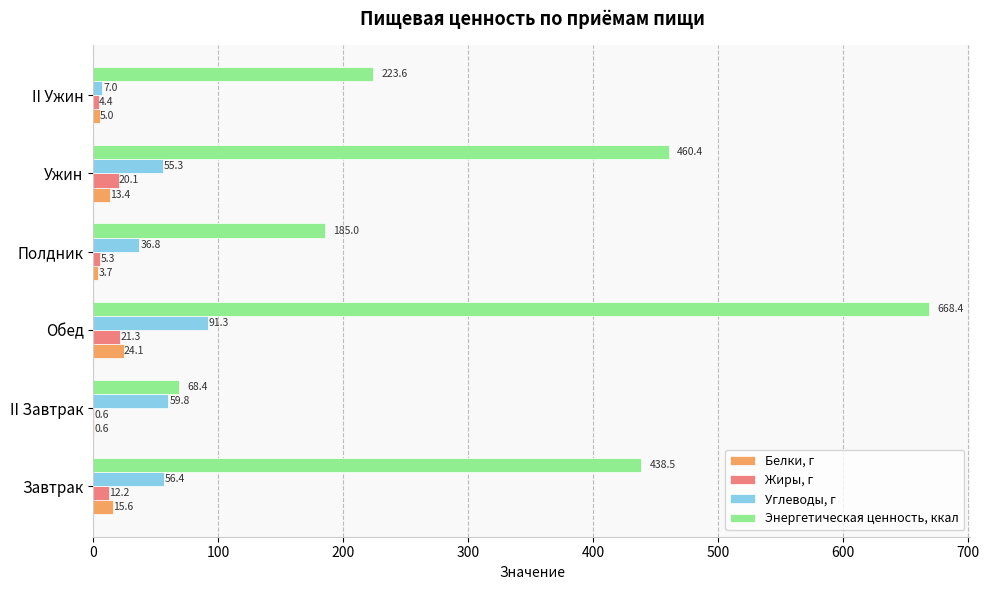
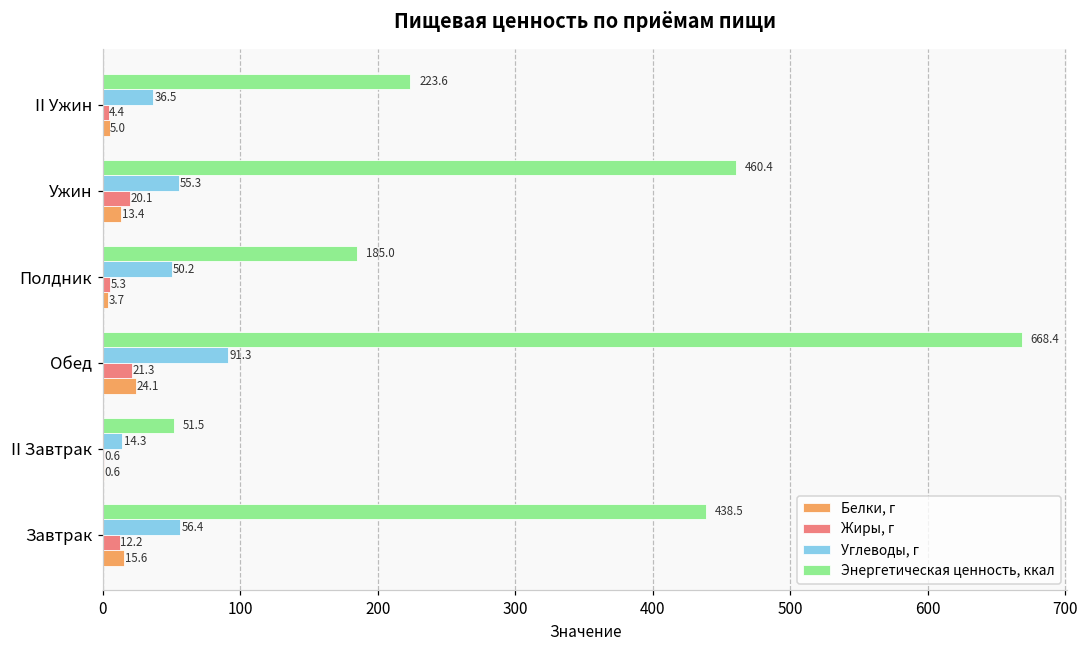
Углеводы, г, II Ужин: 7.0 -> 36.5
Углеводы, г, Полдник: 36.8 -> 50.2
Энергетическая ценность, ккал, II Завтрак: 68.4 -> 51.5
Углеводы, г, II Завтрак: 59.8 -> 14.3
